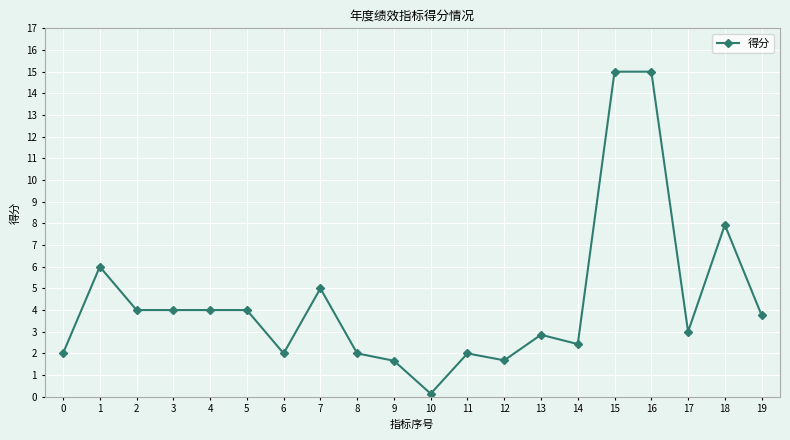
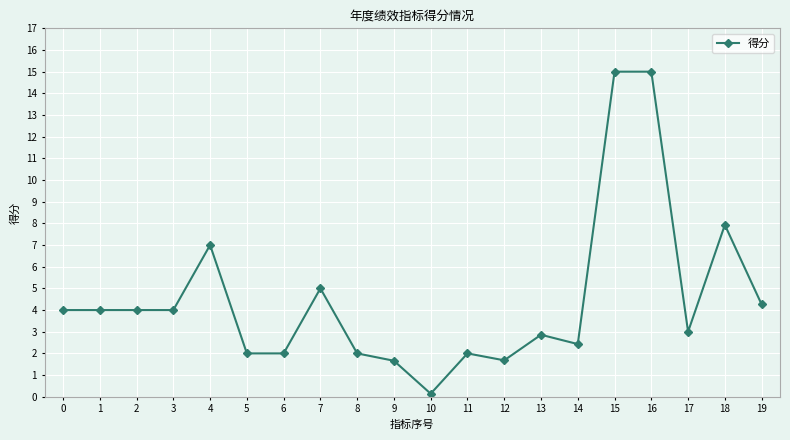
0: 2 -> 4
1: 6 -> 4
4: 4 -> 7
5: 4 -> 2
19: 3.8 -> 4.3
